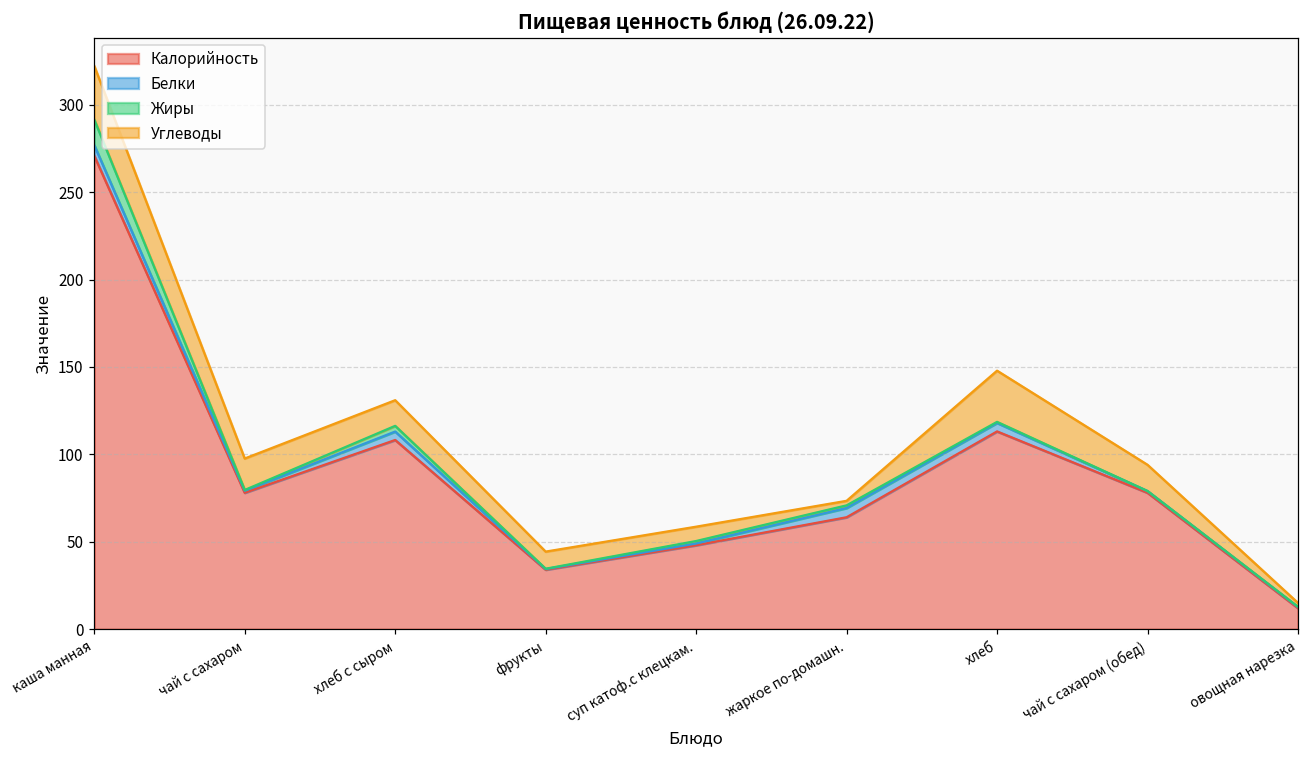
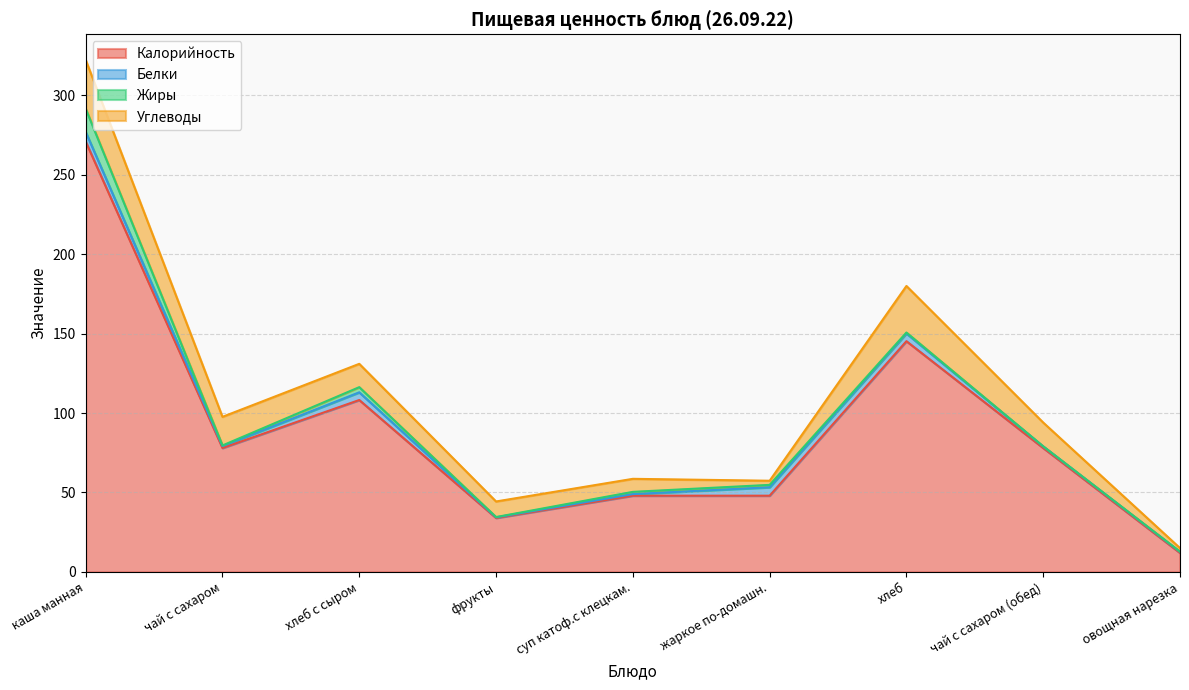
Калорийность, жаркое по-домашн.: 64 -> 48
Калорийность, хлеб: 113 -> 145
